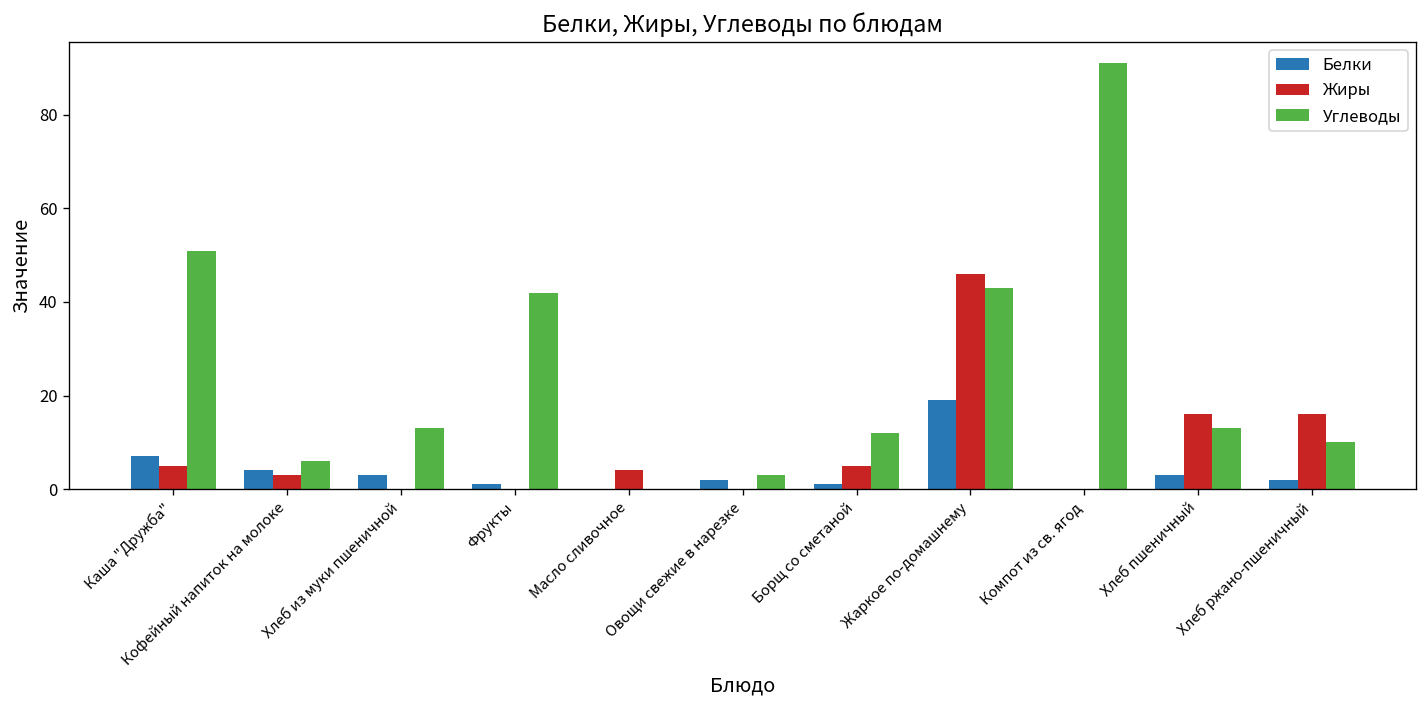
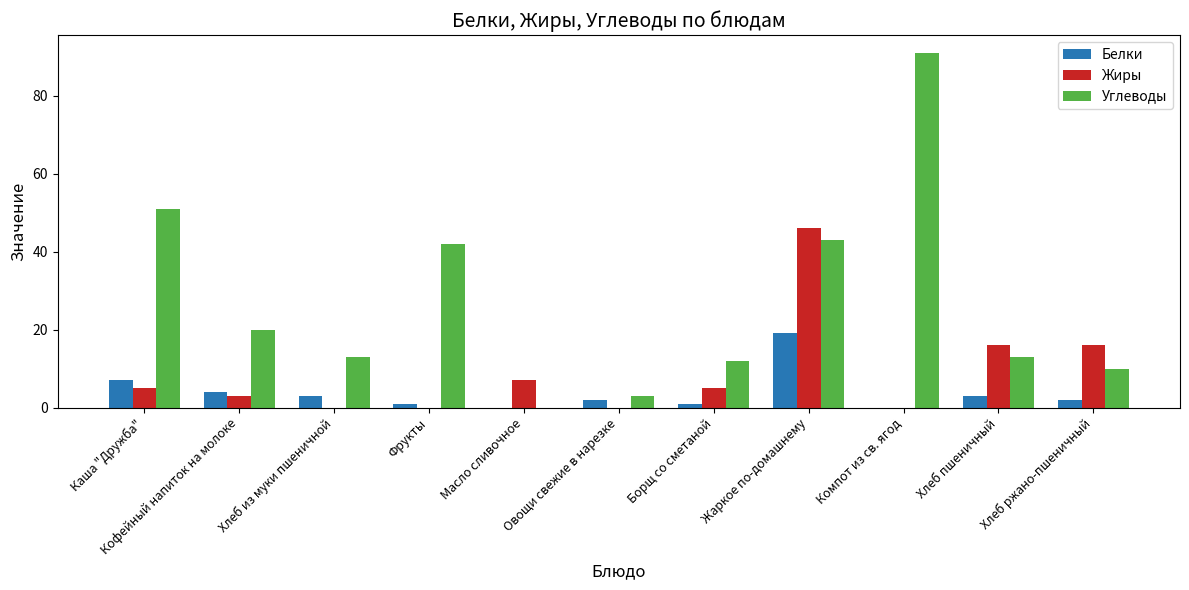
Углеводы, Кофейный напиток на молоке: 6 -> 20
Жиры, Масло сливочное: 4 -> 7
